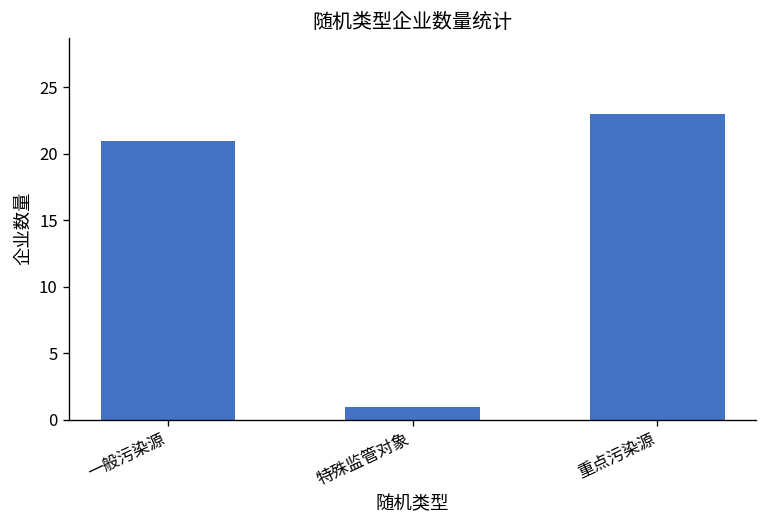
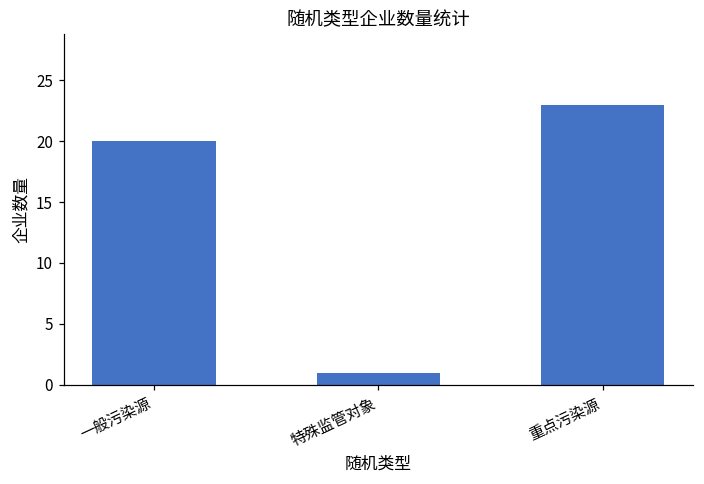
一般污染源: 21 -> 20
